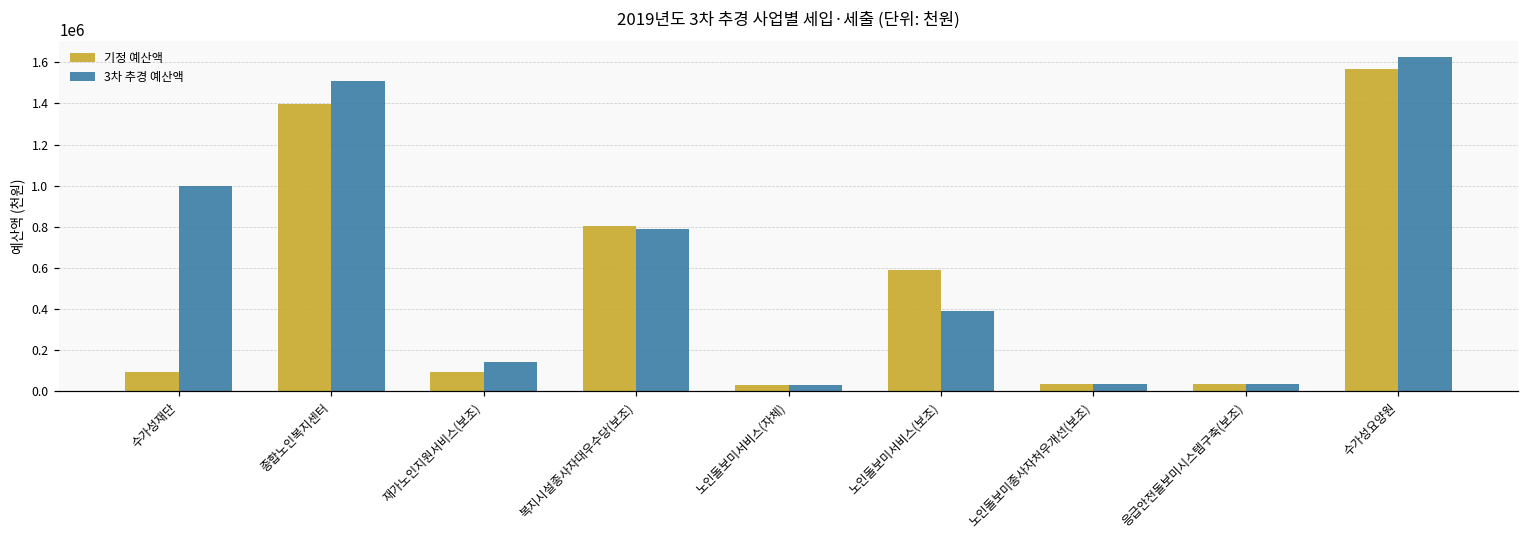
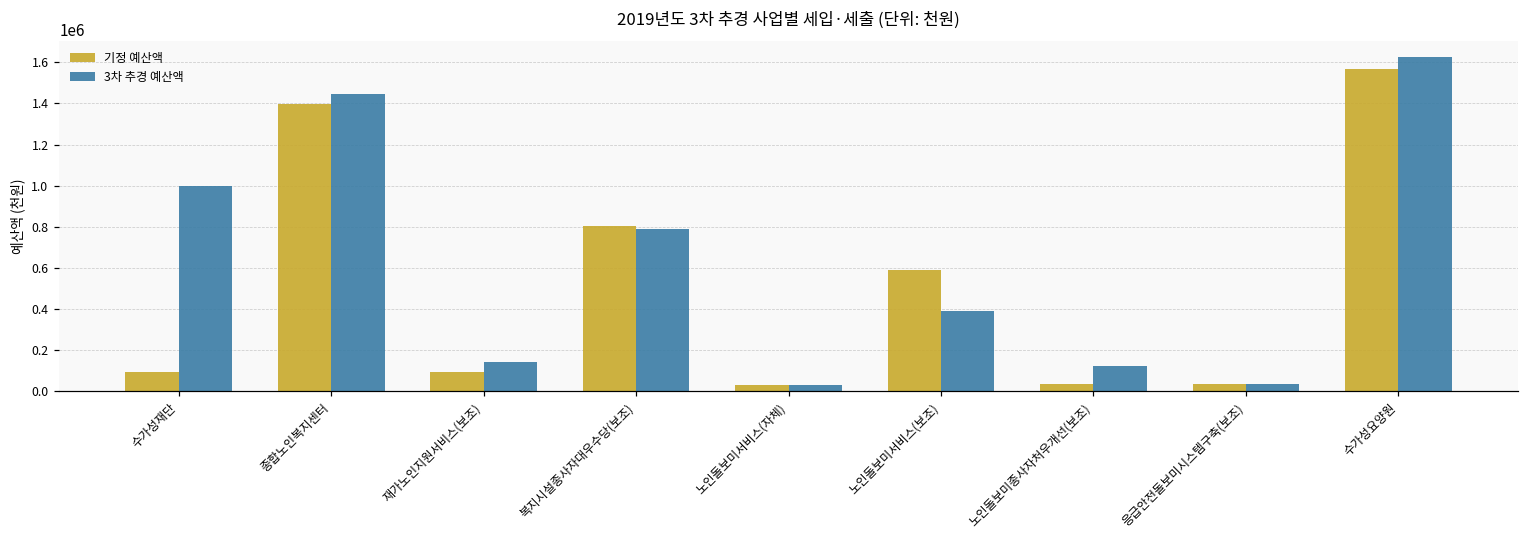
3차 추경 예산액, 종합노인복지센터: 1510000 -> 1440000
3차 추경 예산액, 노인돌보미종사자처우개선(보조): 30000 -> 120000
